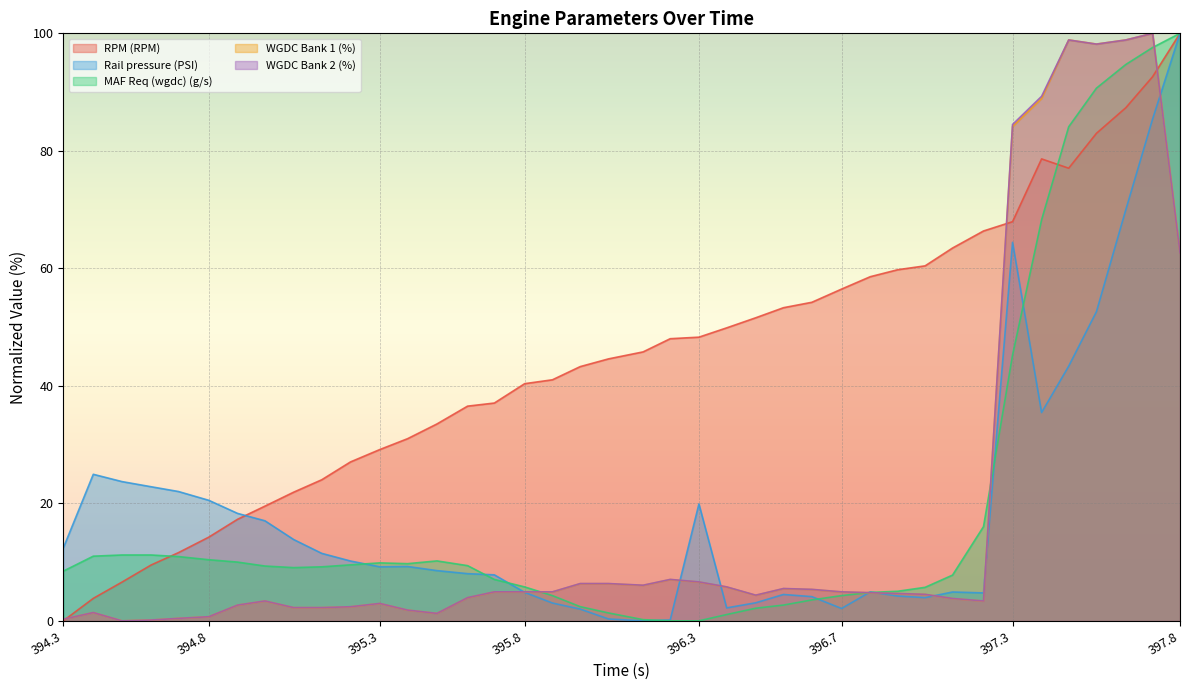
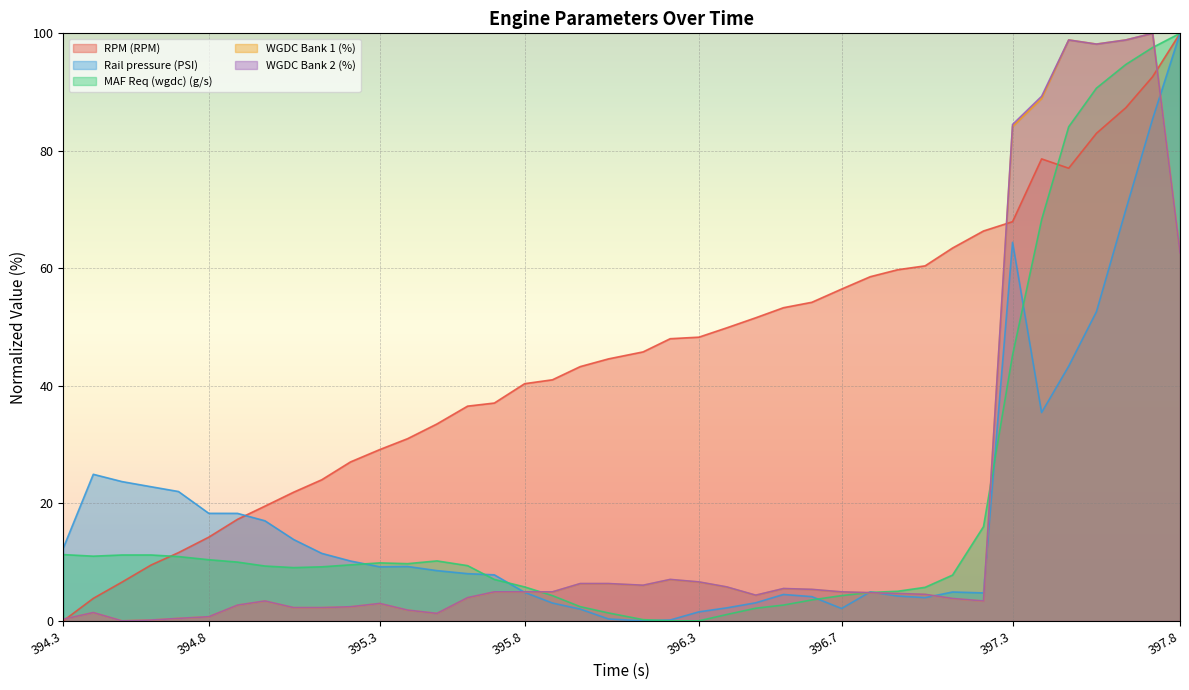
MAF Req (wgdc) (g/s), 394.3: 8 -> 11
Rail pressure (PSI), 394.8: 21 -> 18
Rail pressure (PSI), 396.3: 20 -> 2
